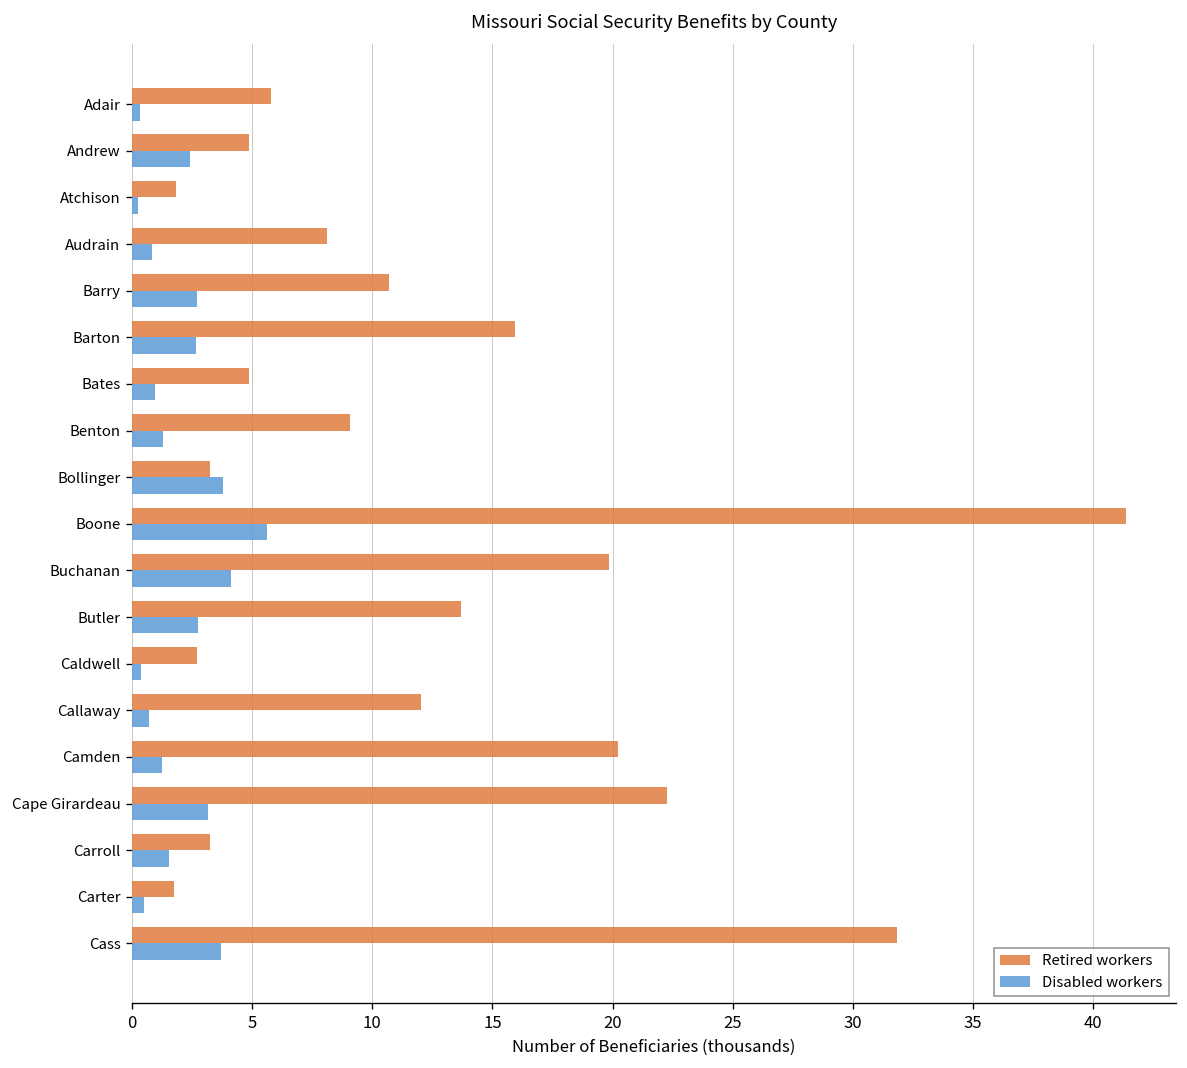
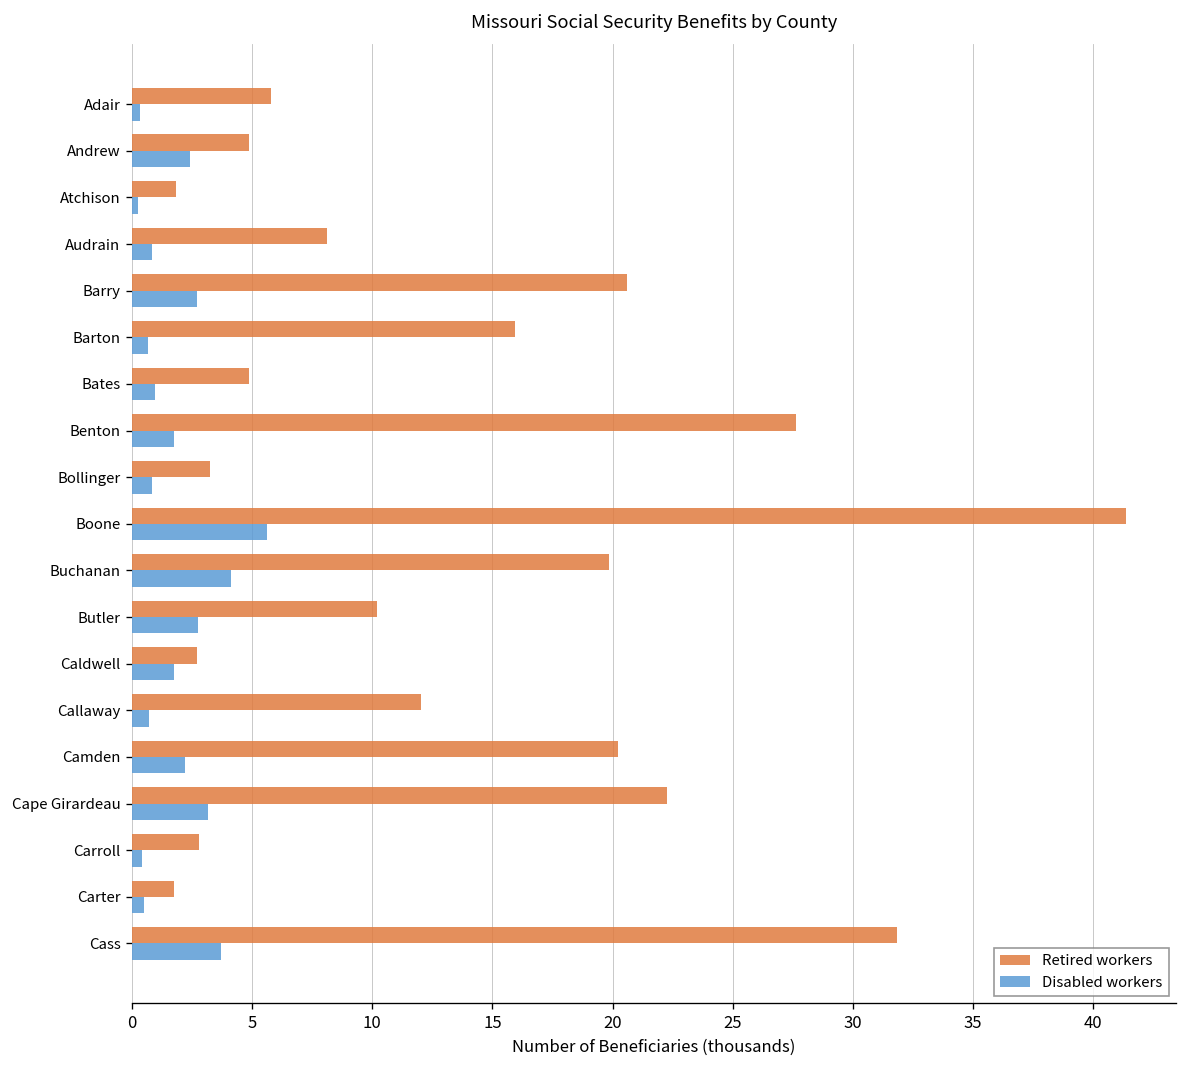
Retired workers, Barry: 10.7 -> 20.6
Disabled workers, Barton: 2.6 -> 0.7
Retired workers, Benton: 9.1 -> 27.6
Disabled workers, Benton: 1.3 -> 1.8
Disabled workers, Bollinger: 3.8 -> 0.8
Retired workers, Butler: 13.7 -> 10.2
Disabled workers, Caldwell: 0.4 -> 1.8
Disabled workers, Camden: 1.2 -> 2.2
Retired workers, Carroll: 3.2 -> 2.8
Disabled workers, Carroll: 1.5 -> 0.4
